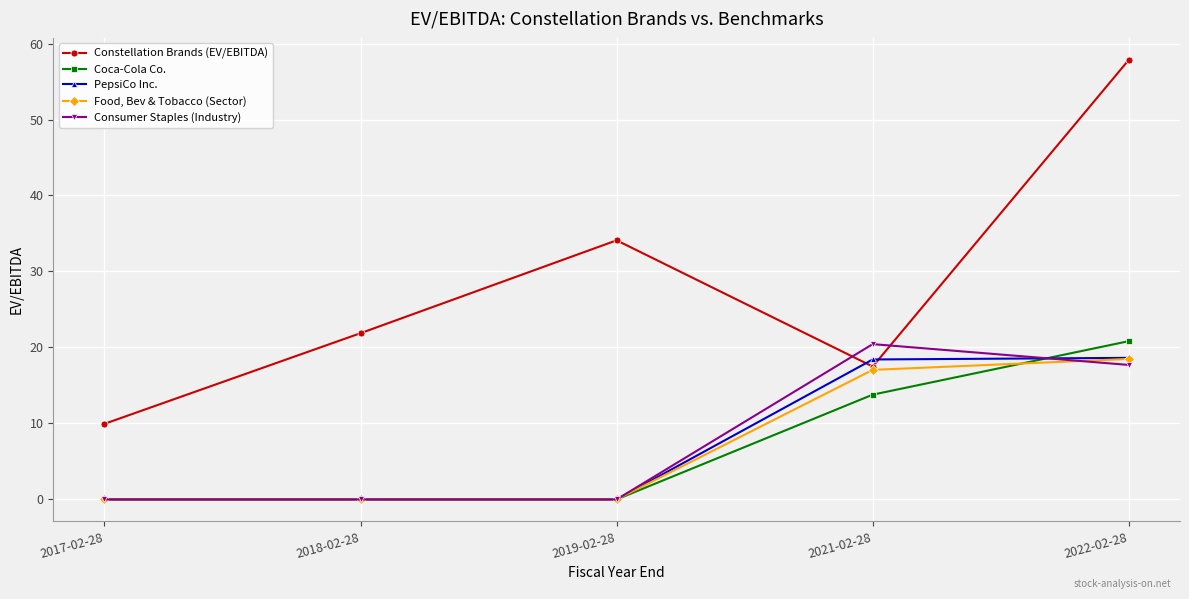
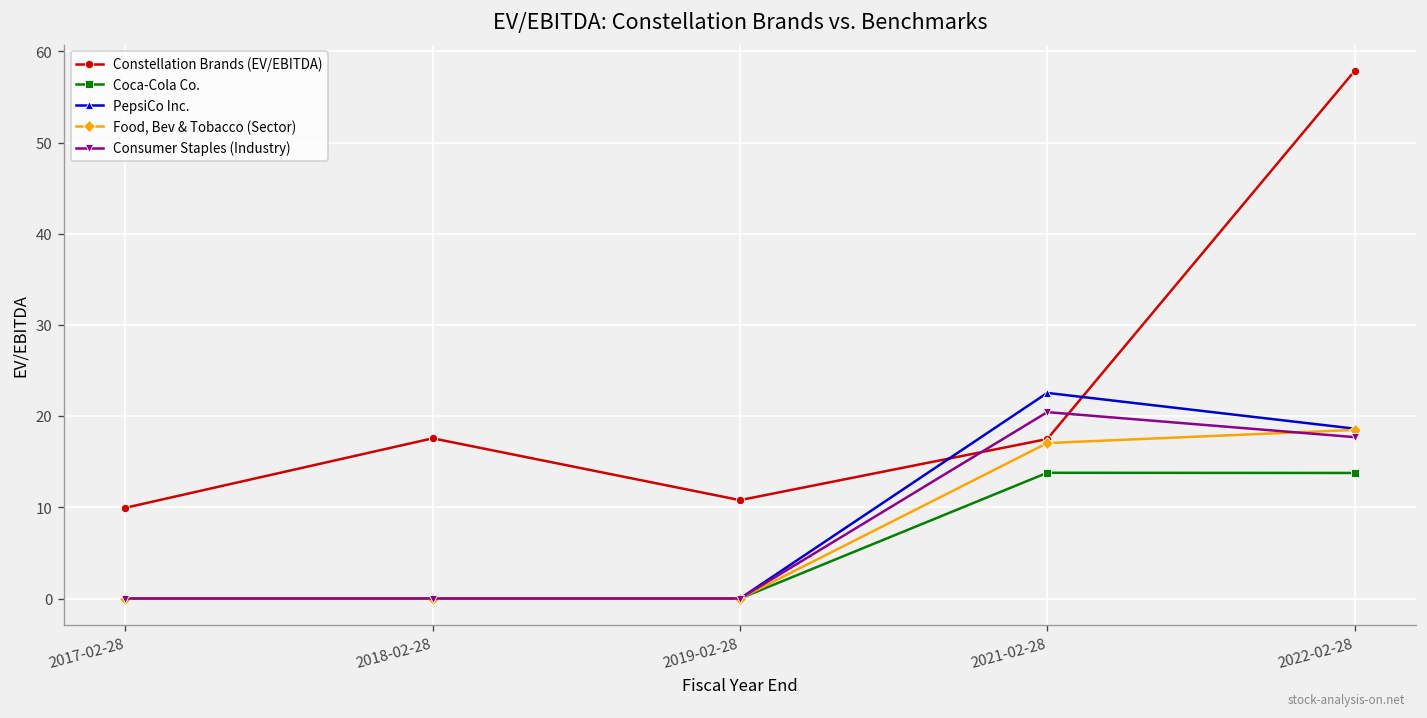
Constellation Brands (EV/EBITDA), 2018-02-28: 22 -> 18
Constellation Brands (EV/EBITDA), 2019-02-28: 34 -> 11
PepsiCo Inc., 2021-02-28: 18 -> 23
Coca-Cola Co., 2022-02-28: 21 -> 14
